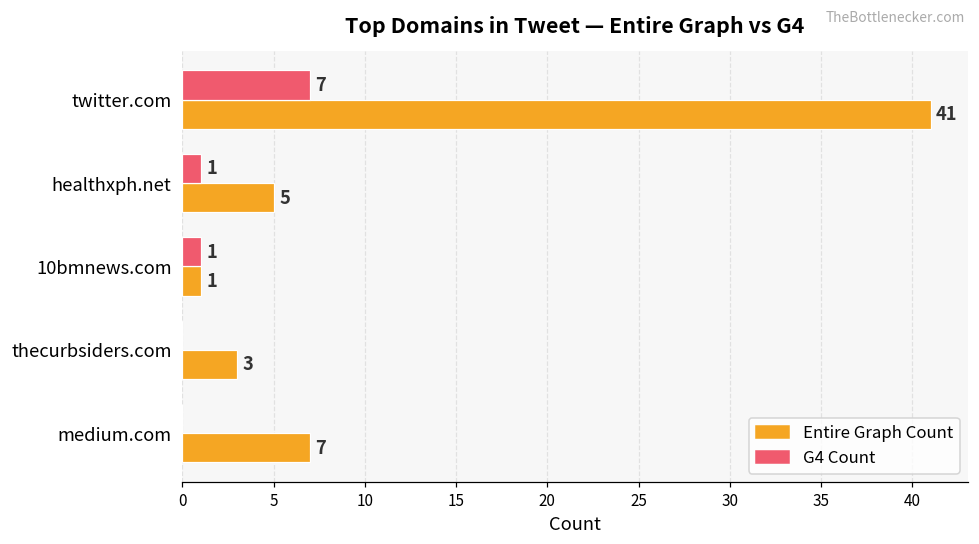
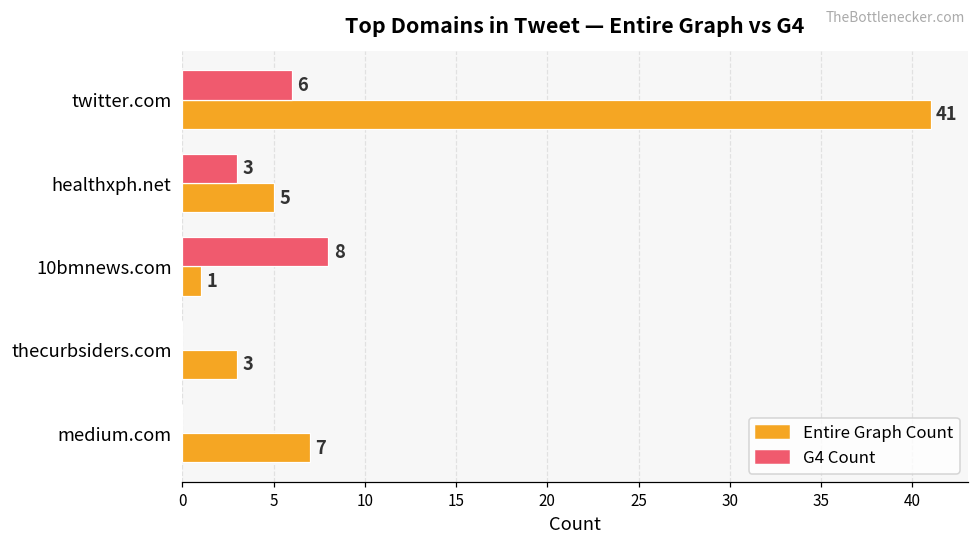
G4 Count, twitter.com: 7 -> 6
G4 Count, healthxph.net: 1 -> 3
G4 Count, 10bmnews.com: 1 -> 8
